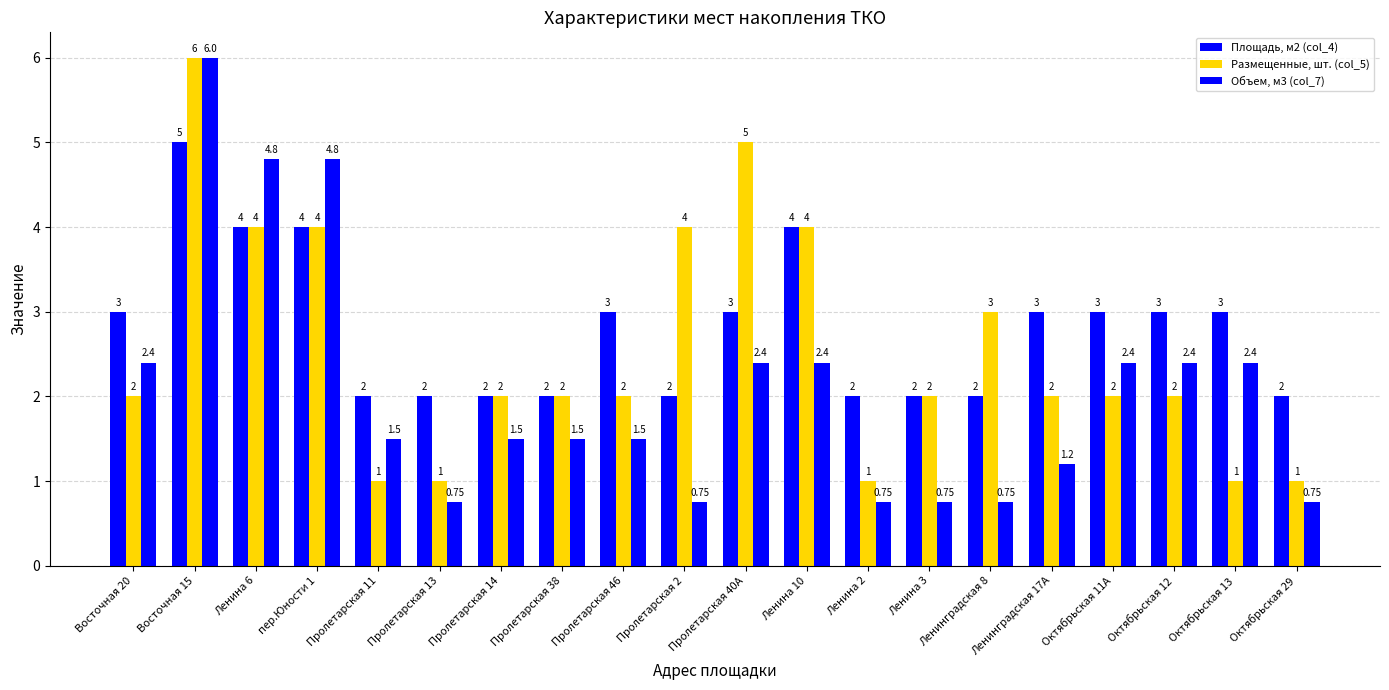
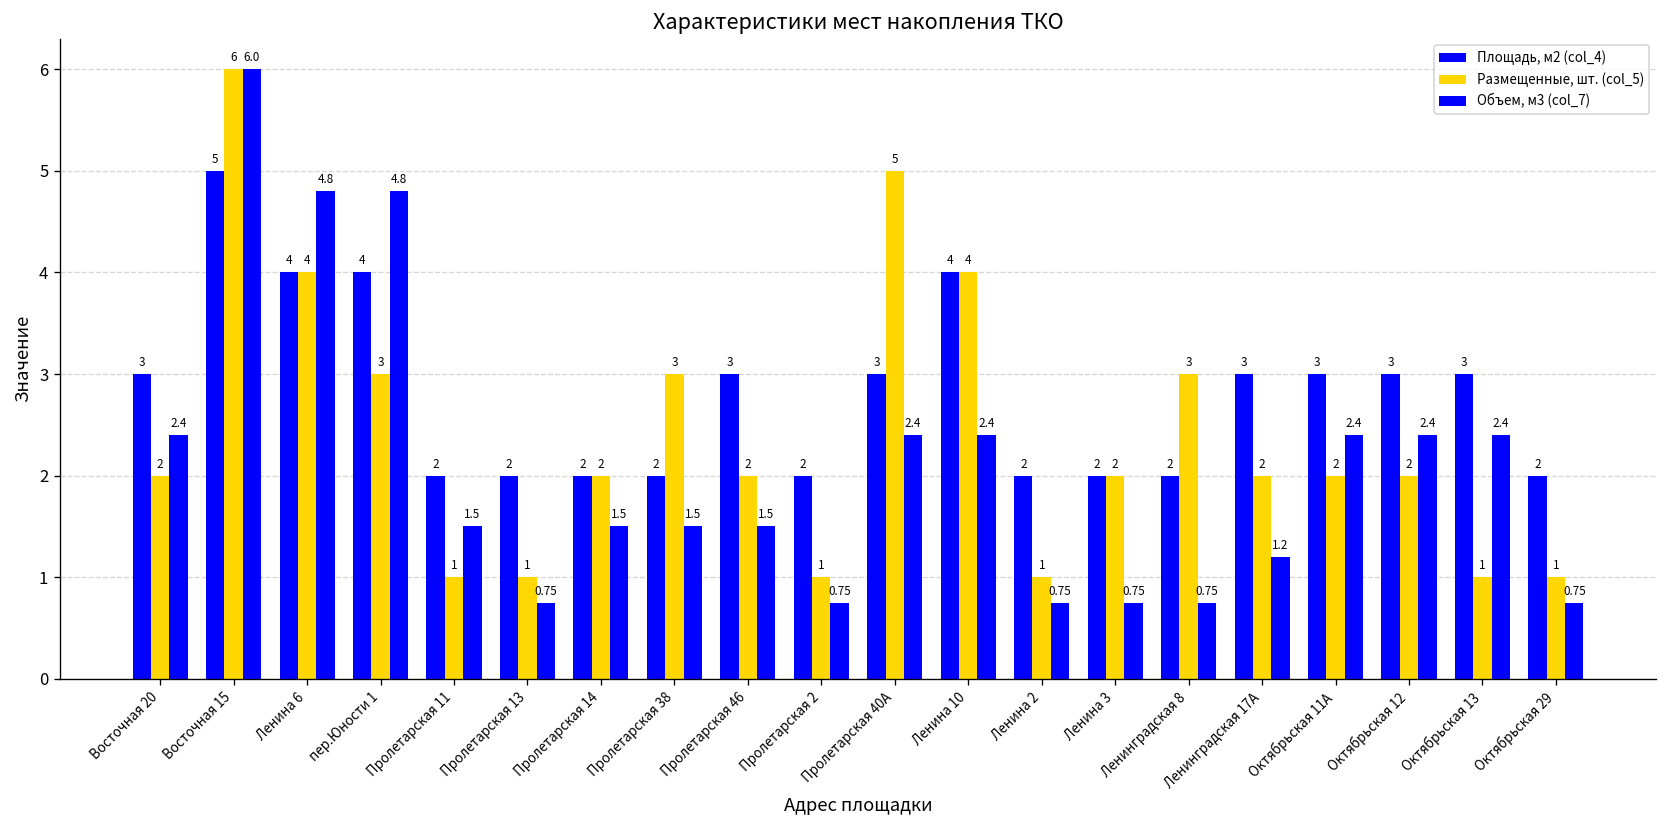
Размещенные, шт. (col_5), пер.Юности 1: 4 -> 3
Размещенные, шт. (col_5), Пролетарская 38: 2 -> 3
Размещенные, шт. (col_5), Пролетарская 2: 4 -> 1
